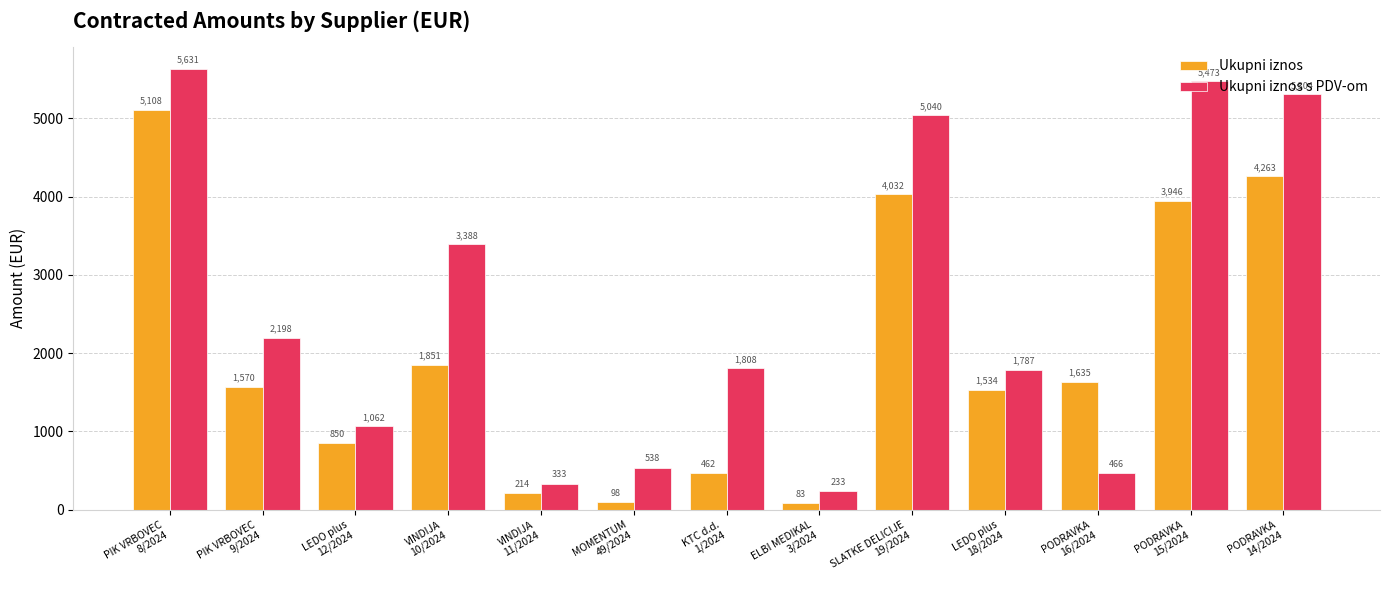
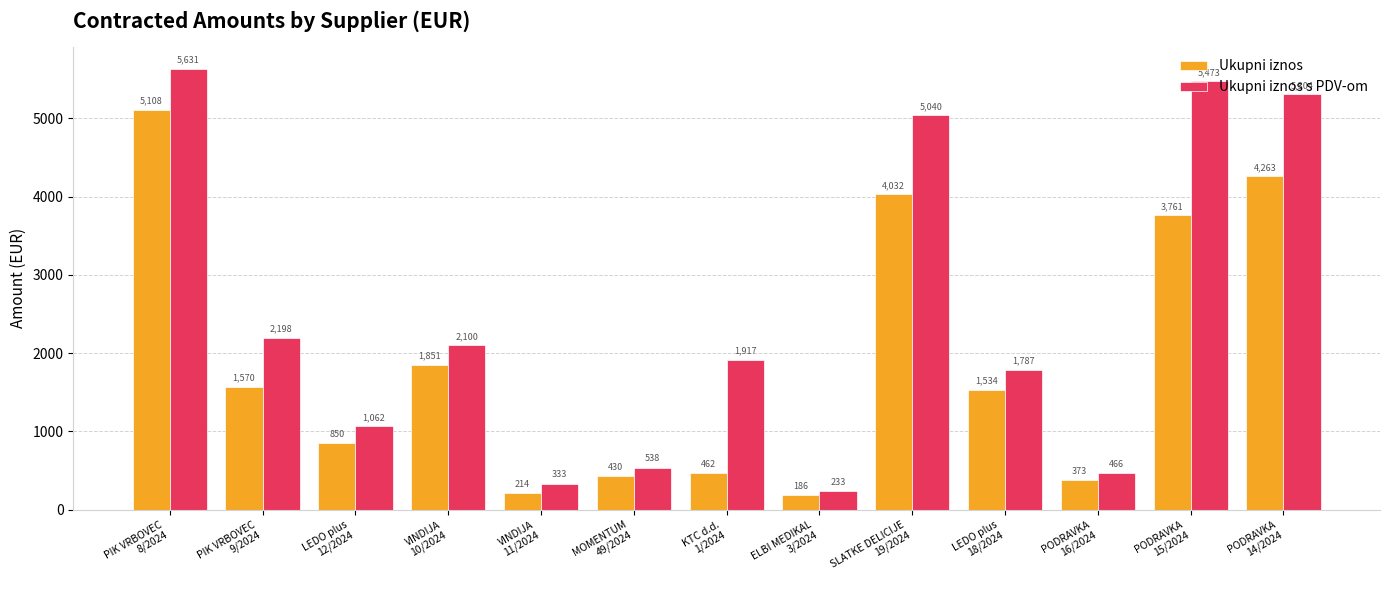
Ukupni iznos s PDV-om, VINDIJA 10/2024: 3,388 -> 2,100
Ukupni iznos, MOMENTUM 49/2024: 98 -> 430
Ukupni iznos s PDV-om, KTC d.d. 1/2024: 1,808 -> 1,917
Ukupni iznos, ELBI MEDIKAL 3/2024: 83 -> 186
Ukupni iznos, PODRAVKA 16/2024: 1,635 -> 373
Ukupni iznos, PODRAVKA 15/2024: 3,946 -> 3,761
